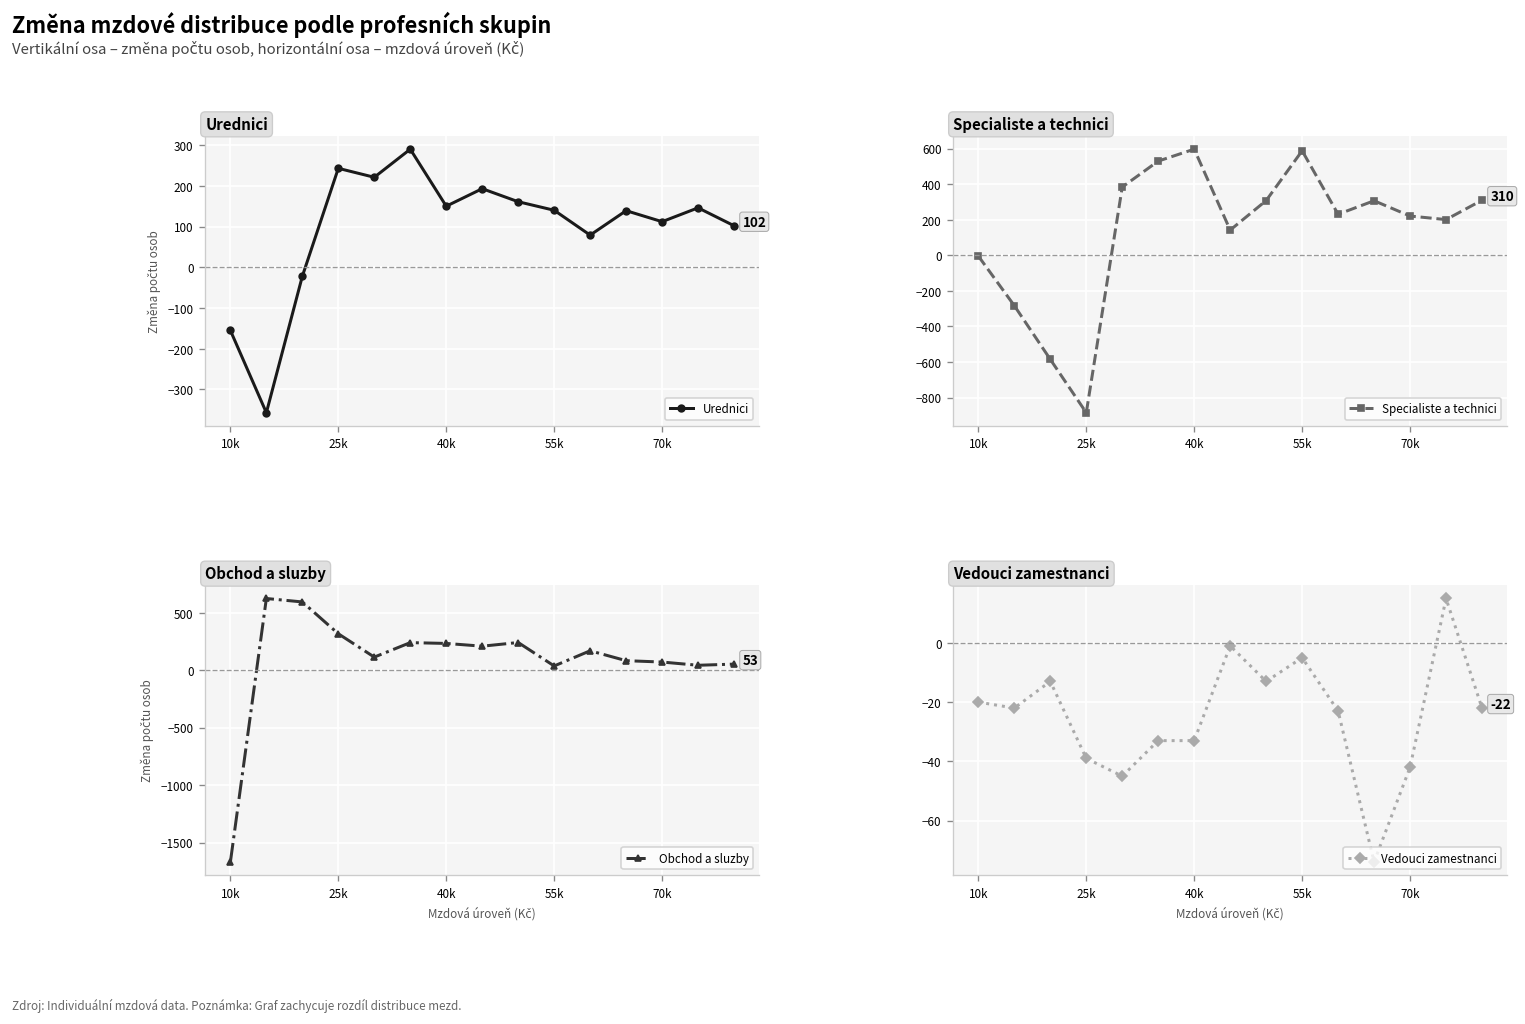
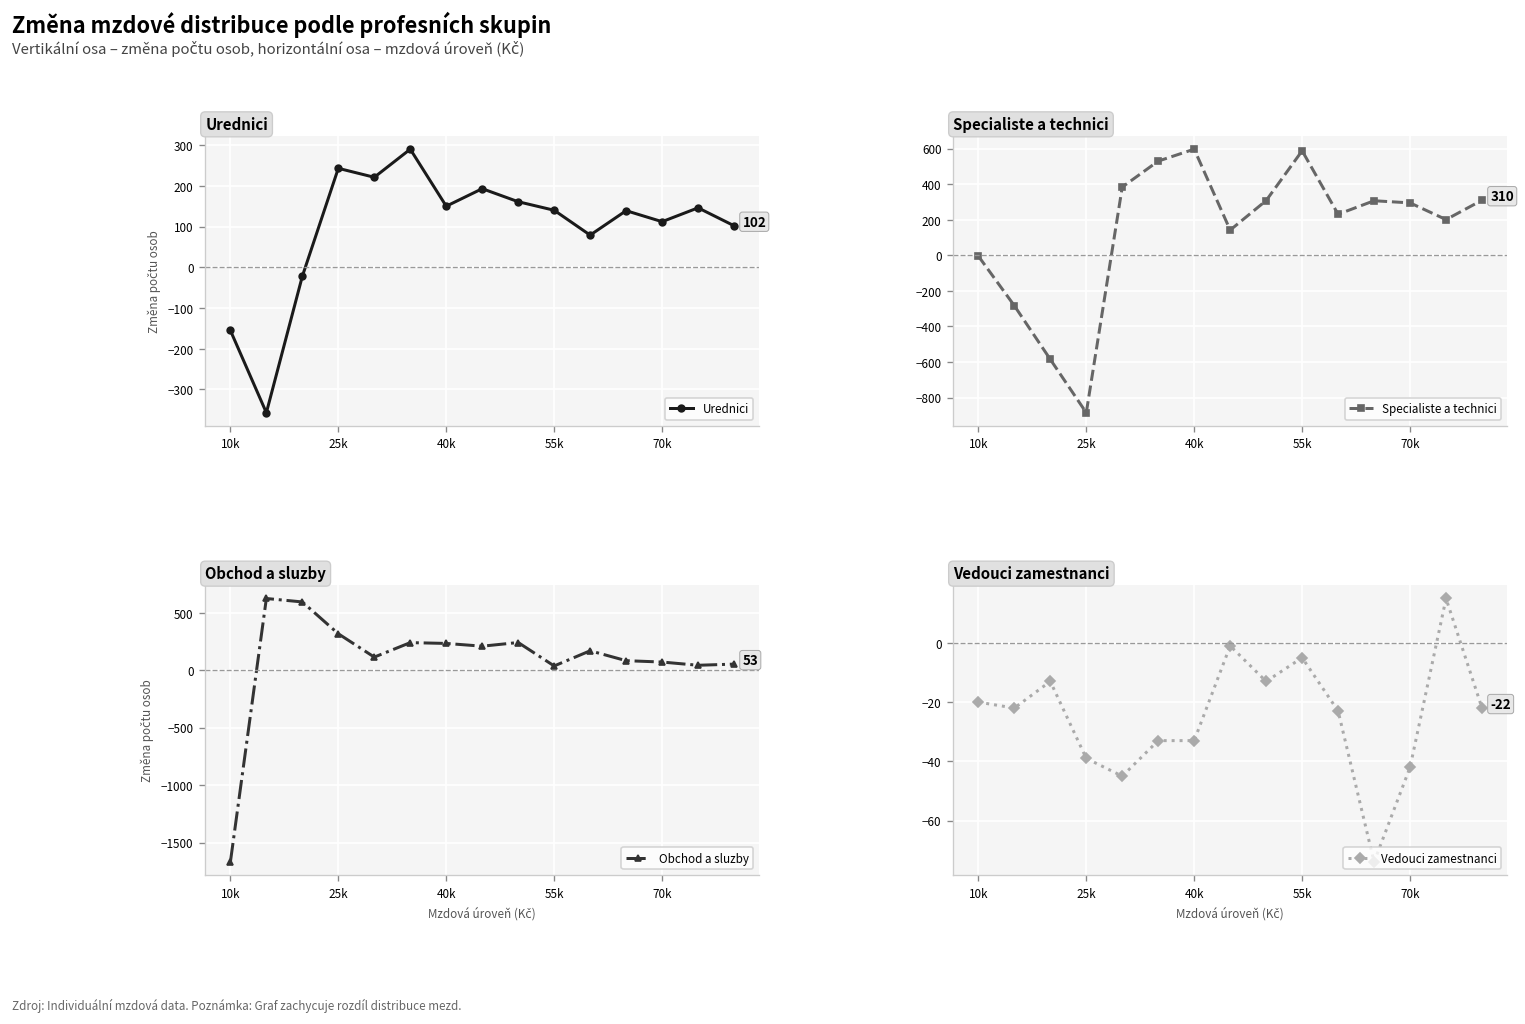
Specialiste a technici, 70k: 220 -> 300
